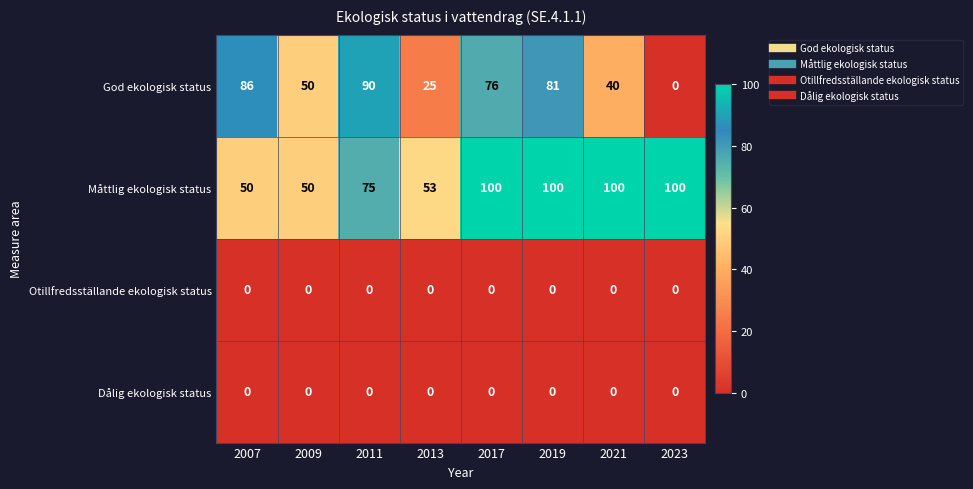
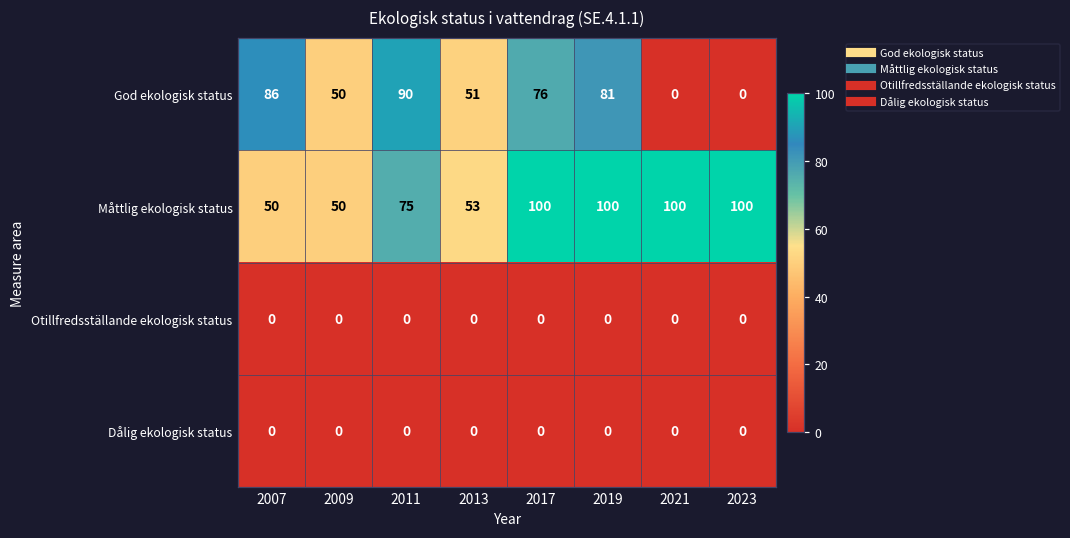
God ekologisk status, 2013: 25 -> 51
God ekologisk status, 2021: 40 -> 0
